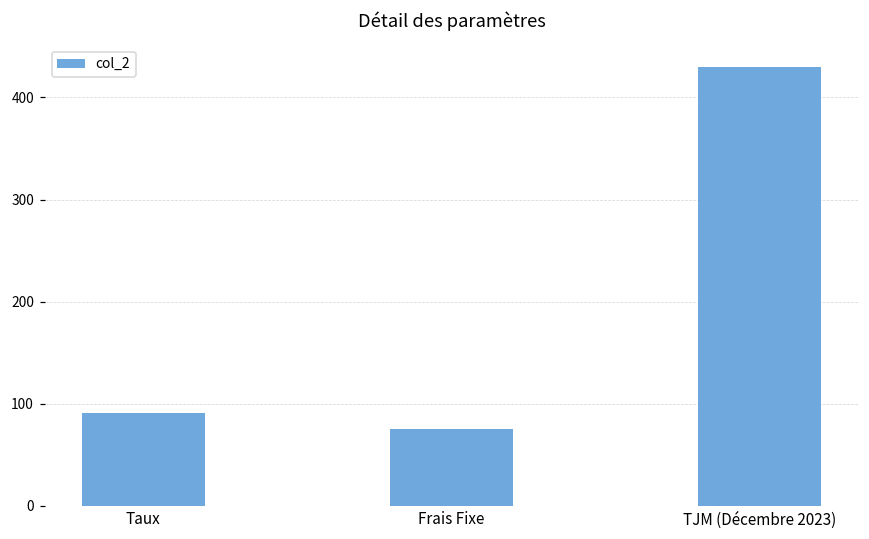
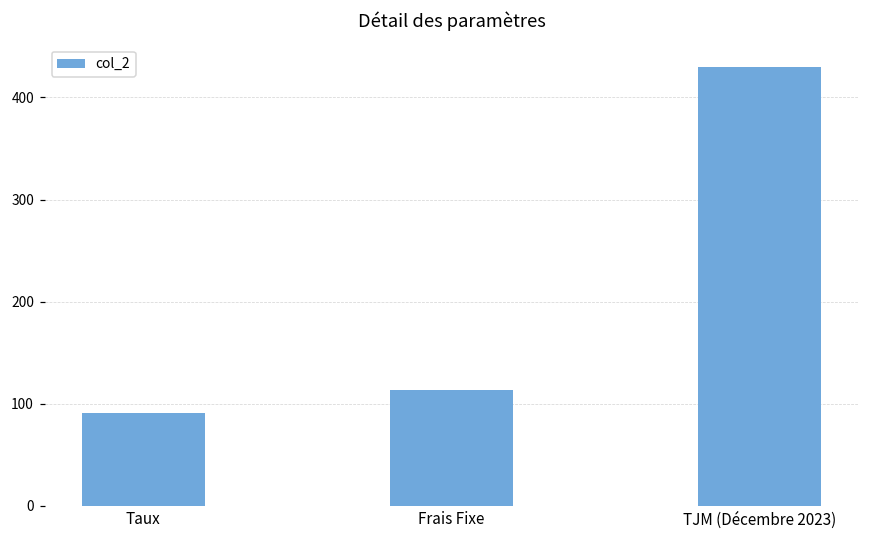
Frais Fixe: 80 -> 110
